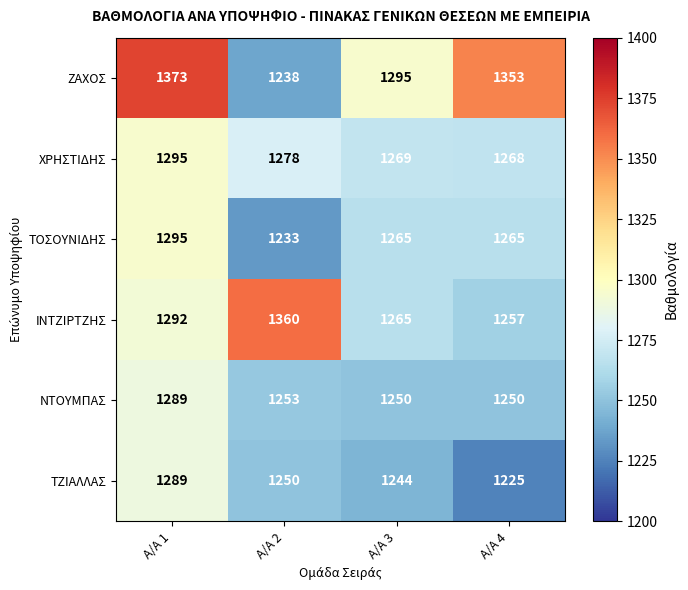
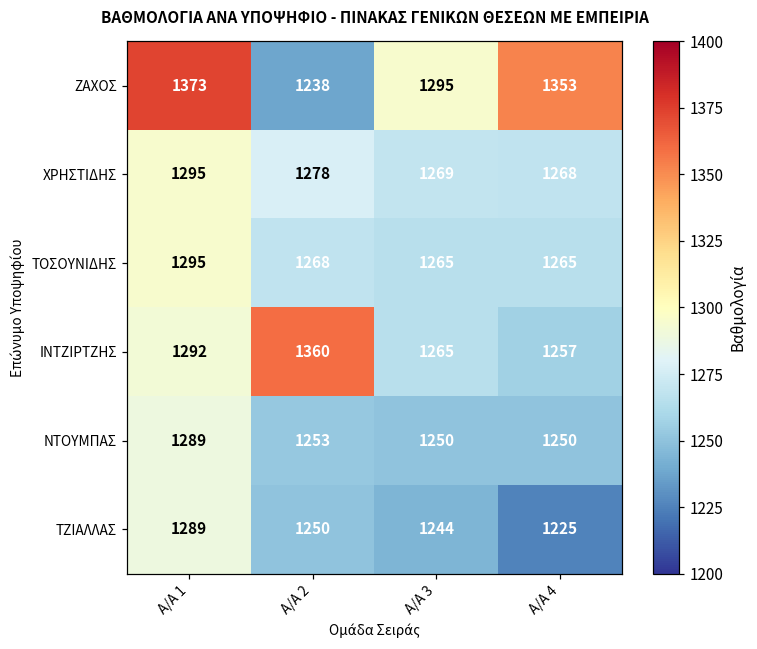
ΤΟΣΟΥΝΙΔΗΣ, Α/Α 2: 1233 -> 1268
